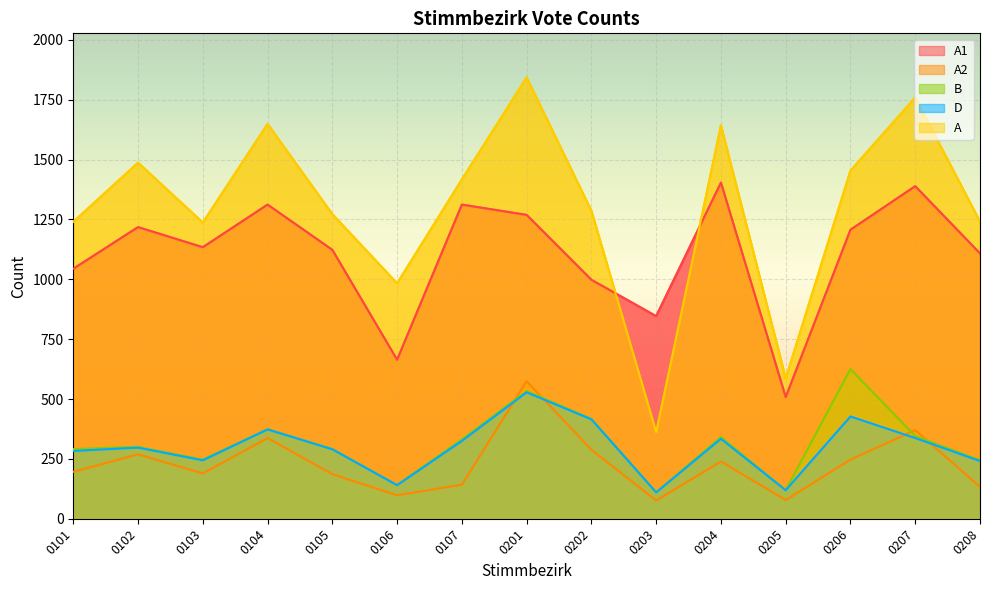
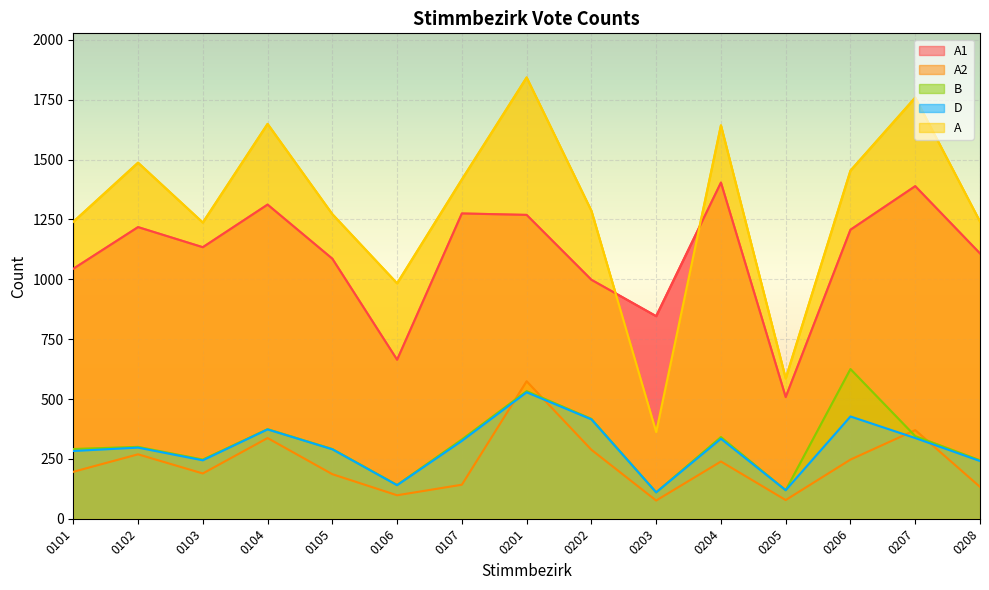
A1, 0105: 1120 -> 1090
A1, 0107: 1310 -> 1280
